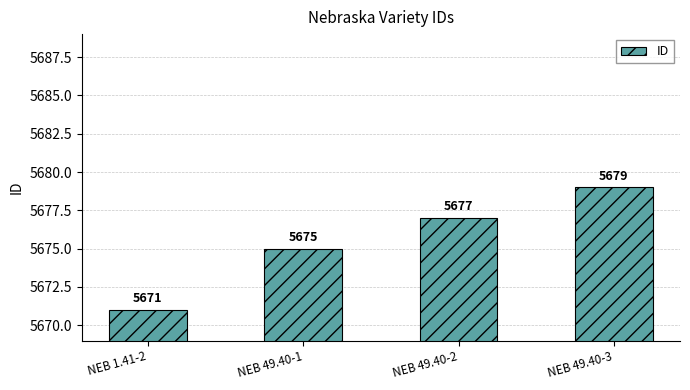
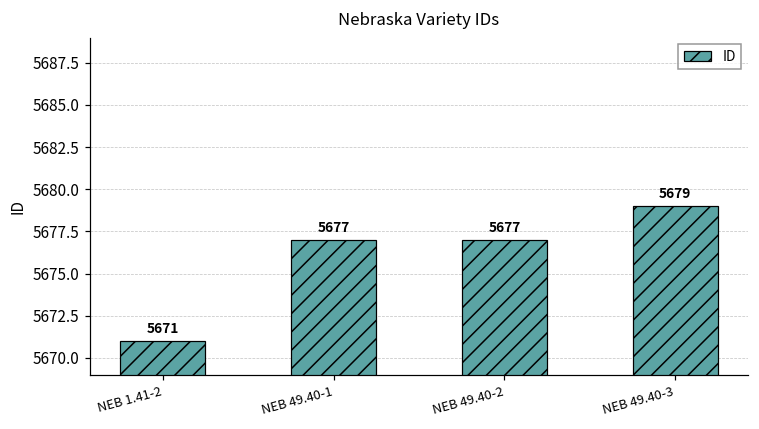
NEB 49.40-1: 5675 -> 5677
